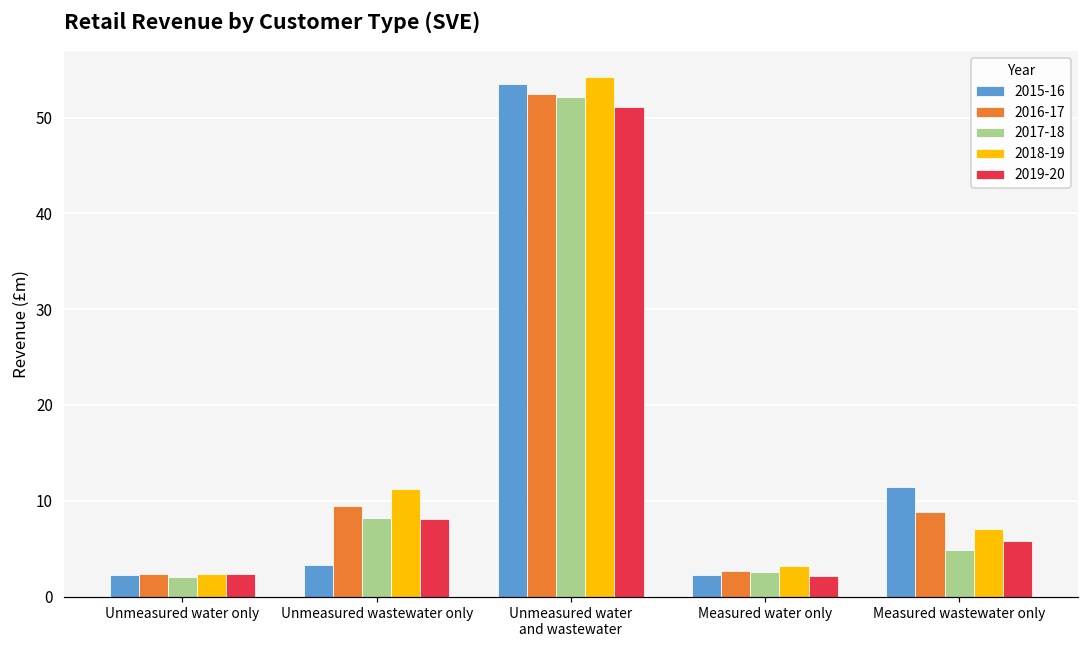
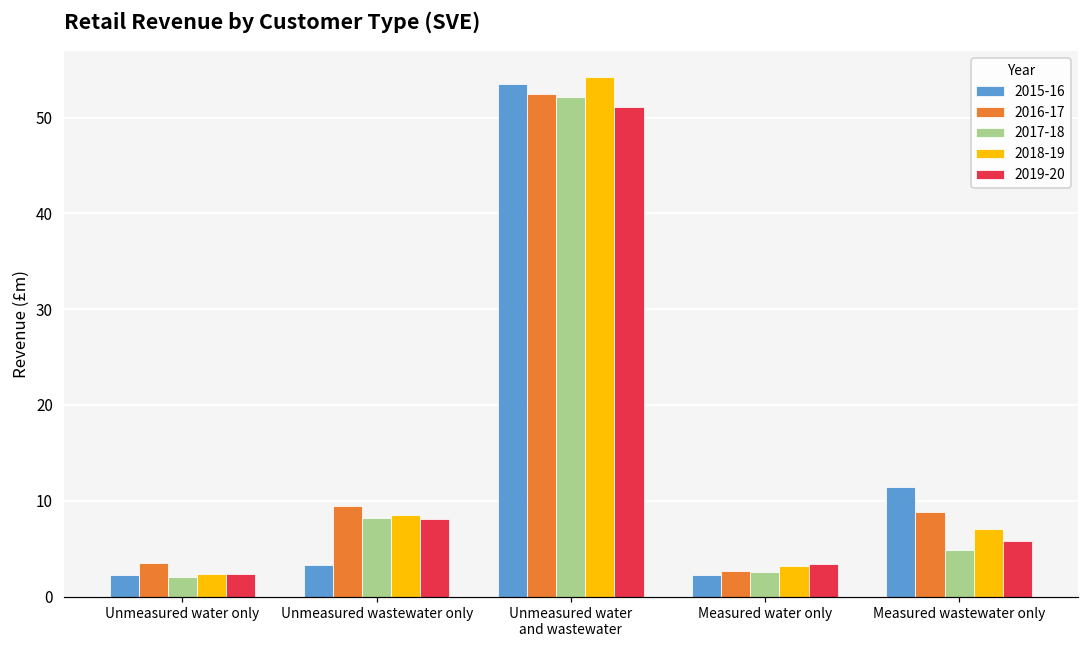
2016-17, Unmeasured water only: 2 -> 3
2018-19, Unmeasured wastewater only: 11 -> 8
2019-20, Measured water only: 2 -> 3
